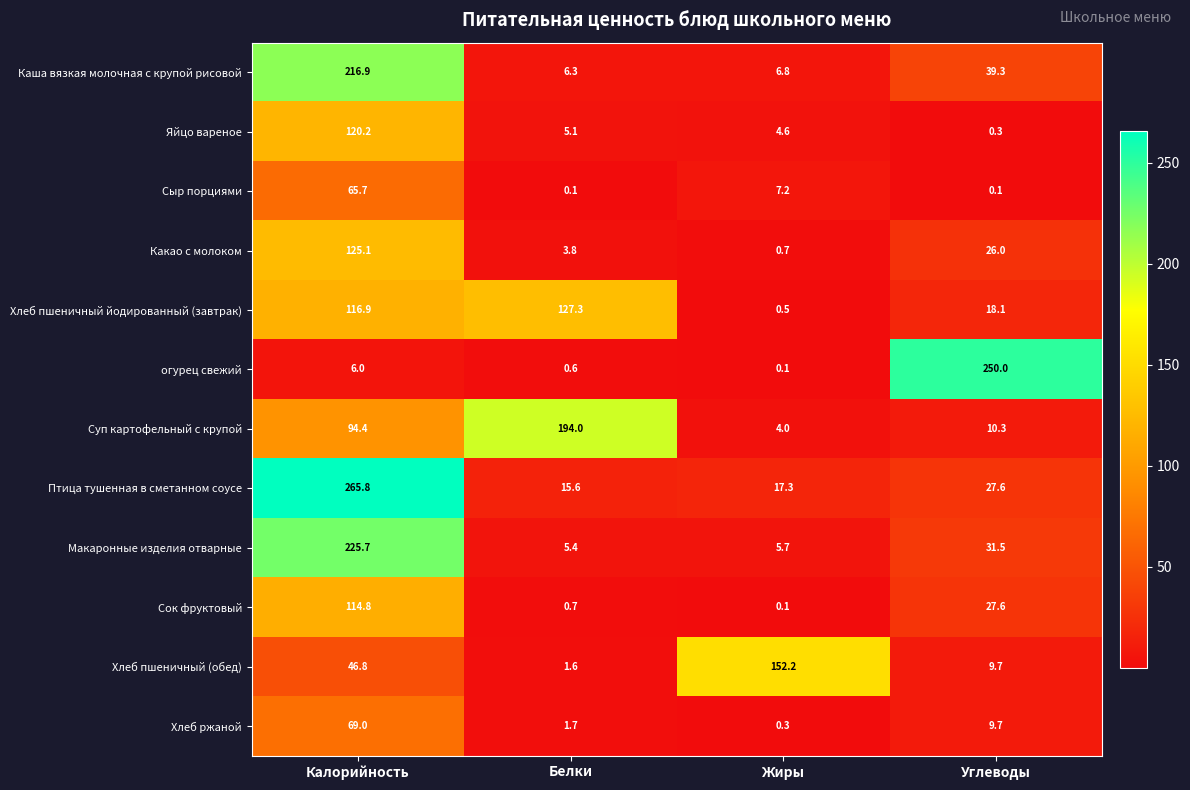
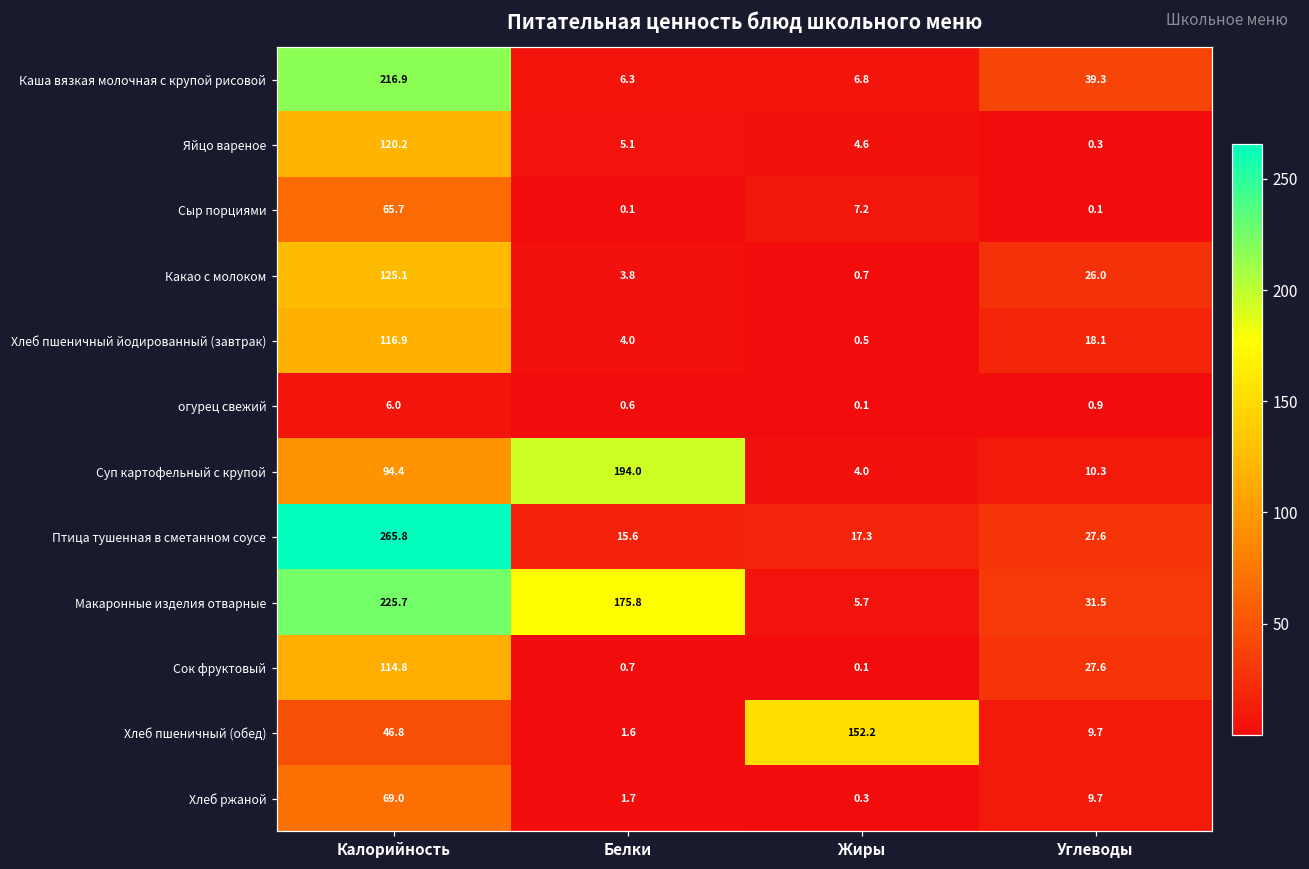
Хлеб пшеничный йодированный (завтрак), Белки: 127.3 -> 4.0
огурец свежий, Углеводы: 250.0 -> 0.9
Макаронные изделия отварные, Белки: 5.4 -> 175.8
